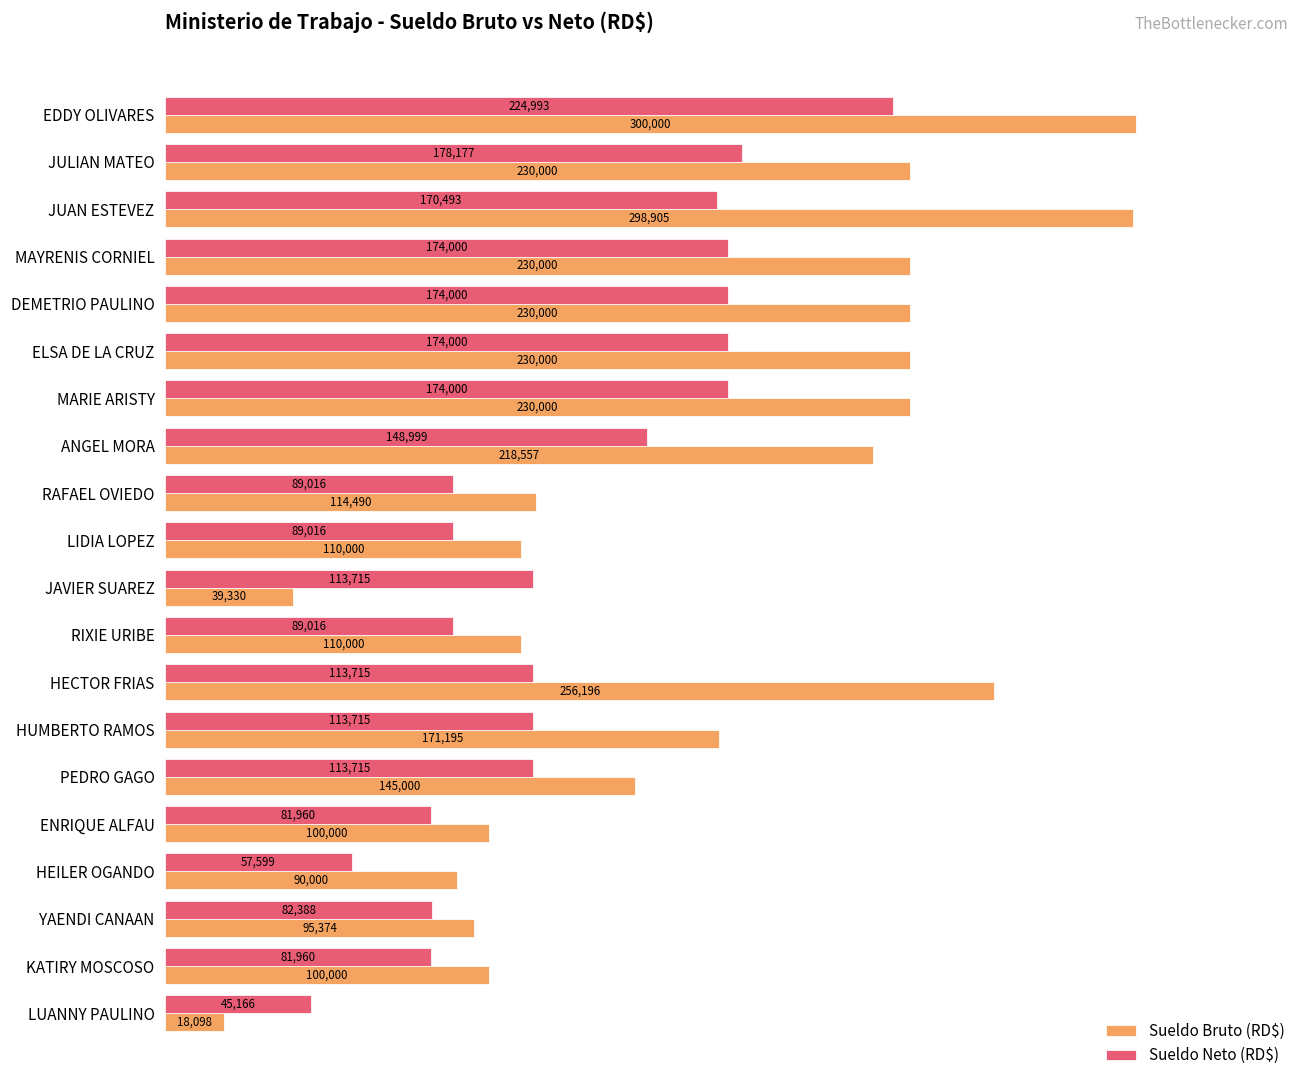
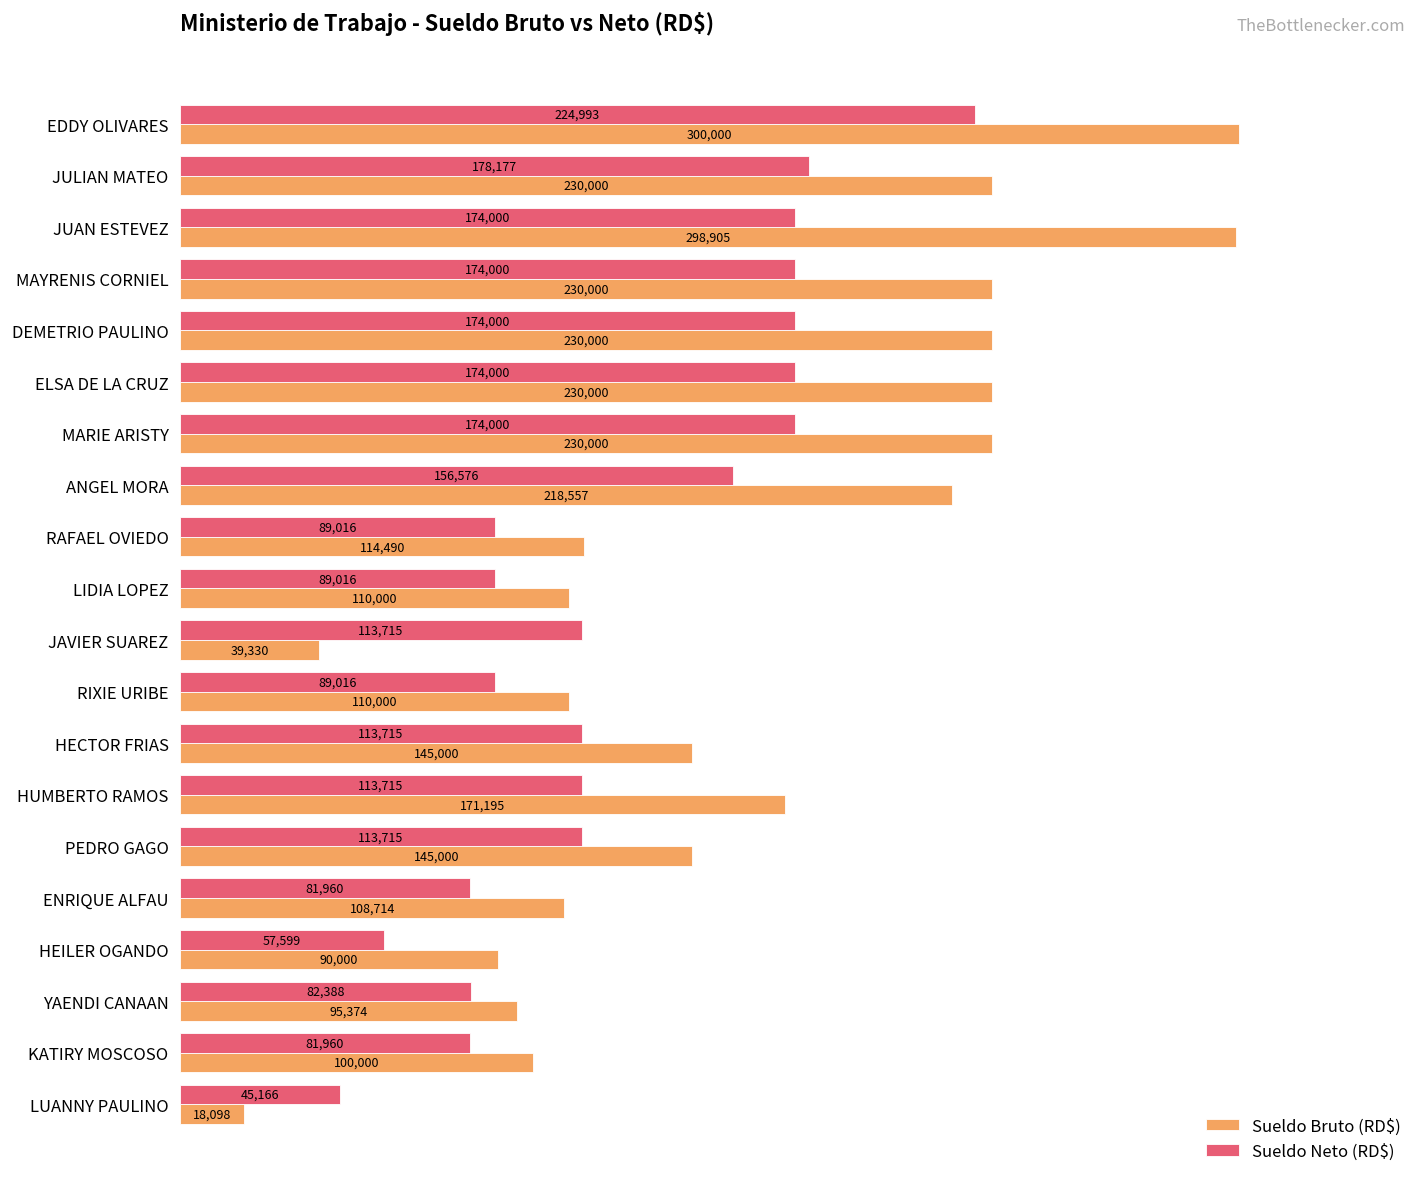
Sueldo Neto (RD$), JUAN ESTEVEZ: 170,493 -> 174,000
Sueldo Neto (RD$), ANGEL MORA: 148,999 -> 156,576
Sueldo Bruto (RD$), HECTOR FRIAS: 256,196 -> 145,000
Sueldo Bruto (RD$), ENRIQUE ALFAU: 100,000 -> 108,714
